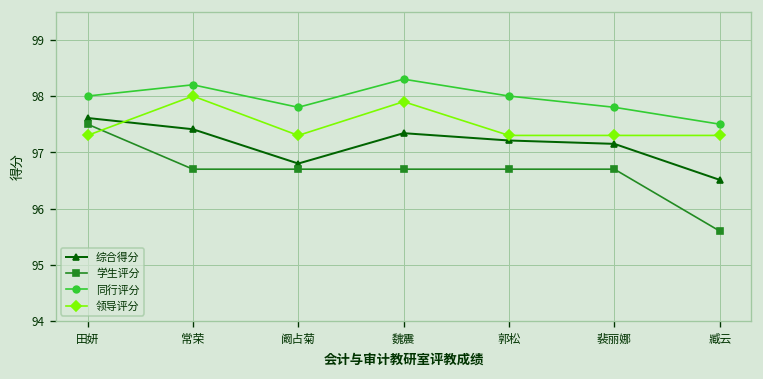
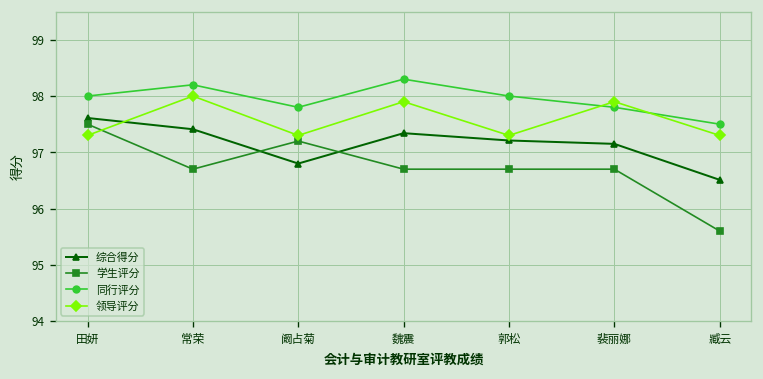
学生评分, 阚占菊: 96.7 -> 97.2
领导评分, 裴丽娜: 97.3 -> 97.9
